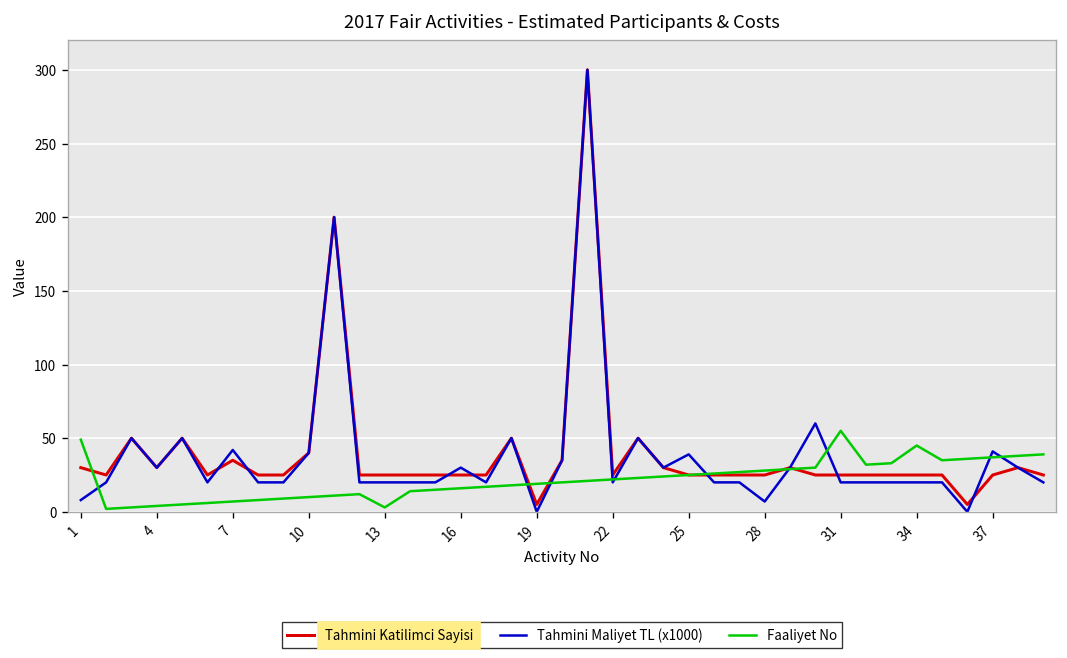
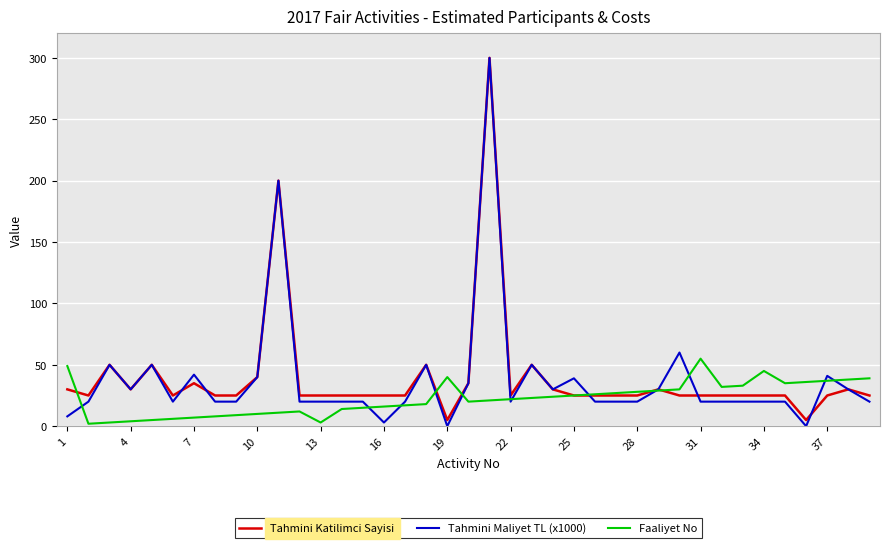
Tahmini Maliyet TL (x1000), 16: 30 -> 3
Faaliyet No, 19: 19 -> 40
Tahmini Maliyet TL (x1000), 28: 7 -> 20
